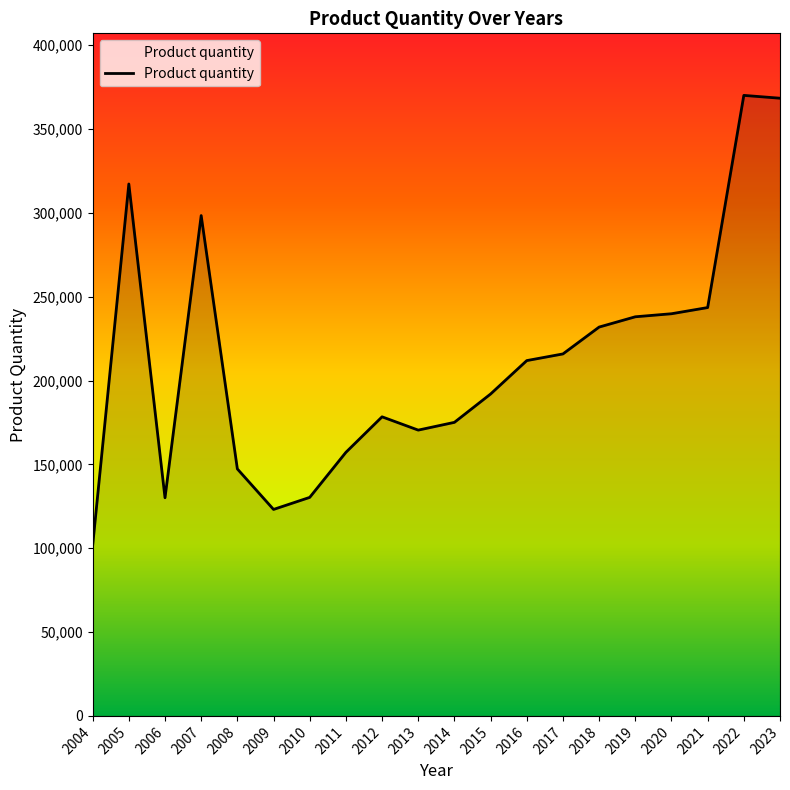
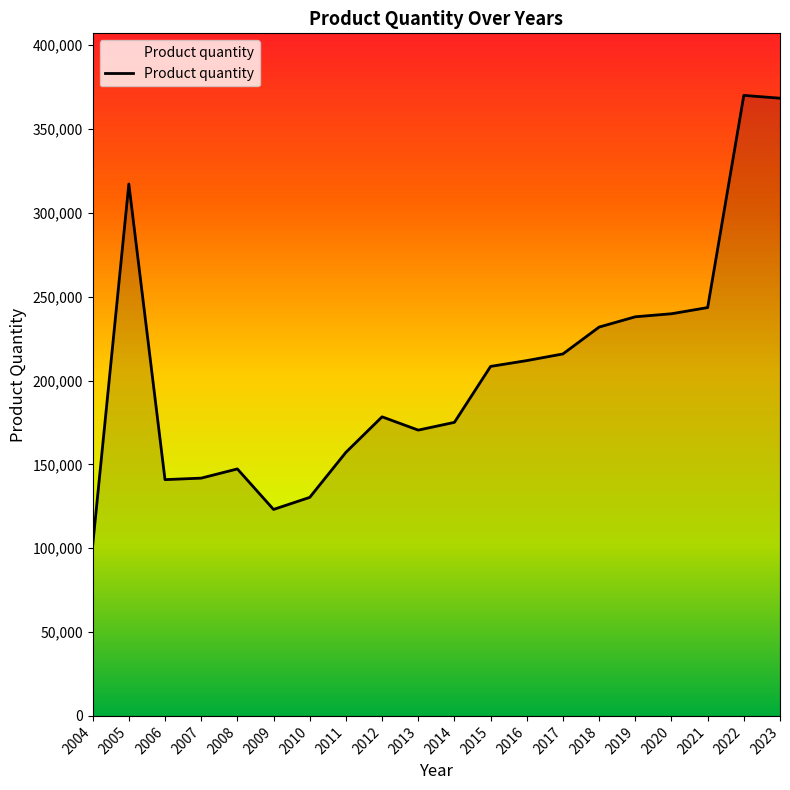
2006: 130,000 -> 141,000
2007: 298,000 -> 142,000
2015: 192,000 -> 208,000
